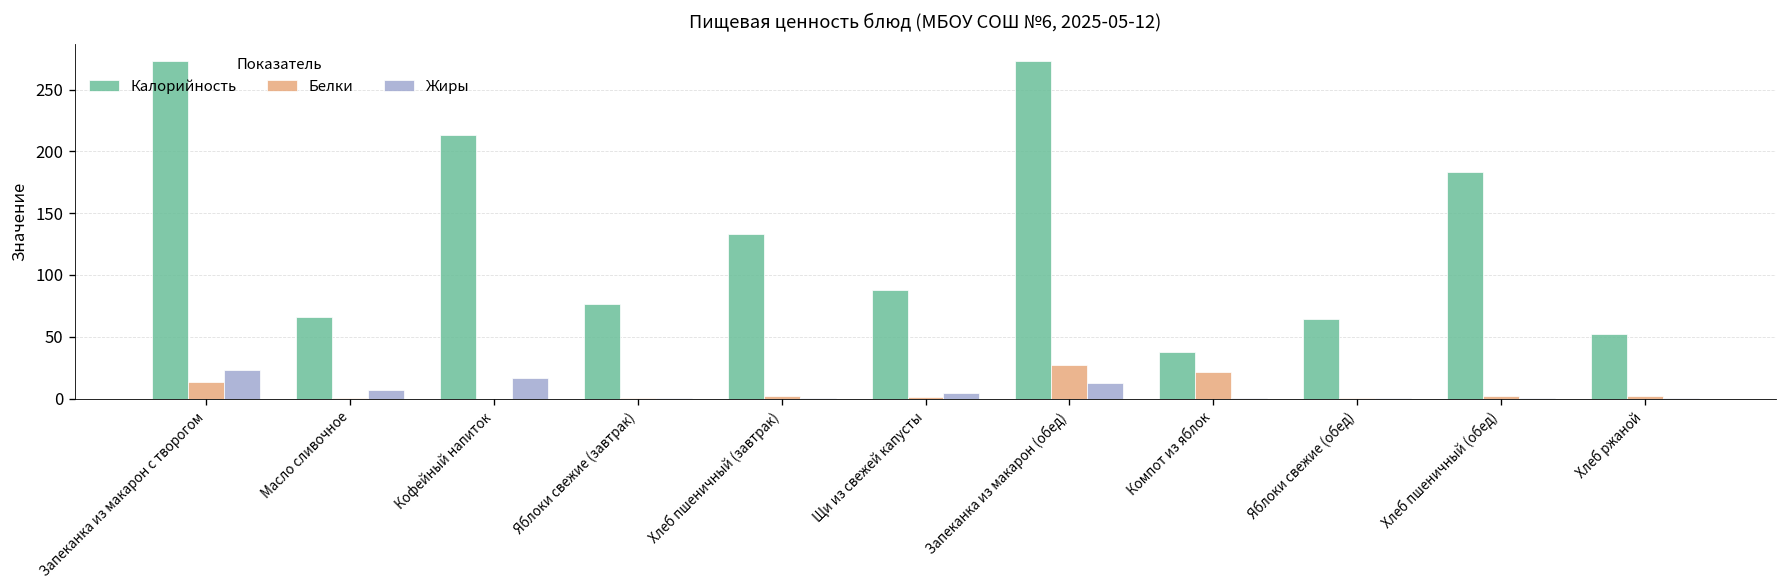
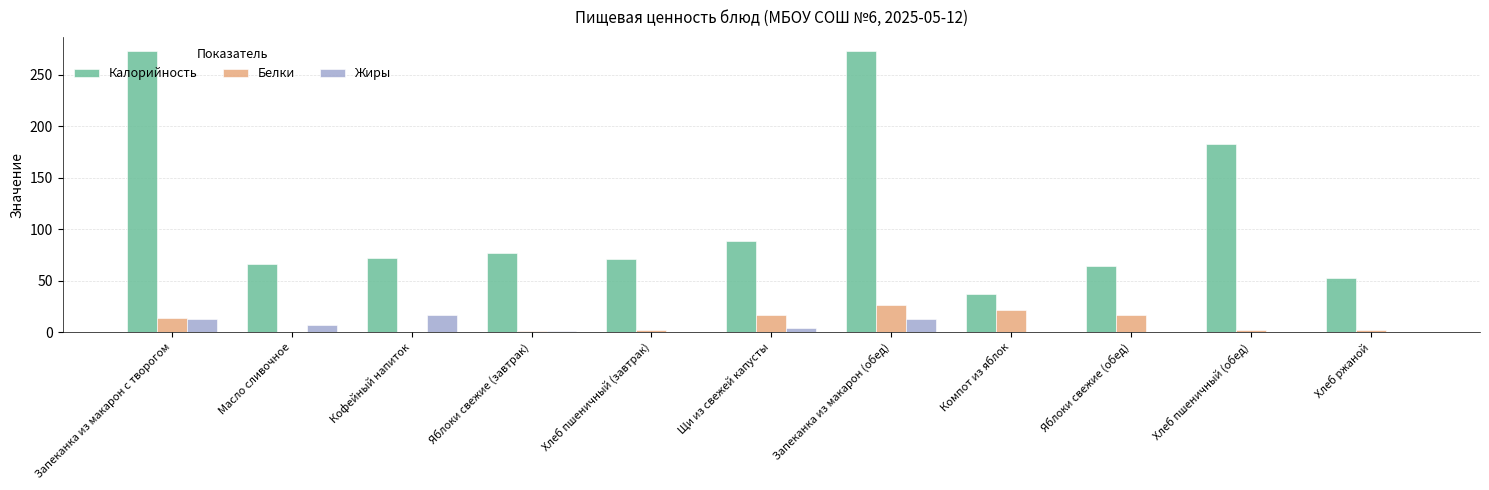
Жиры, Запеканка из макарон с творогом: 23 -> 12
Калорийность, Кофейный напиток: 213 -> 72
Калорийность, Хлеб пшеничный (завтрак): 133 -> 71
Белки, Щи из свежей капусты: 1 -> 17
Белки, Яблоки свежие (обед): 0 -> 16
